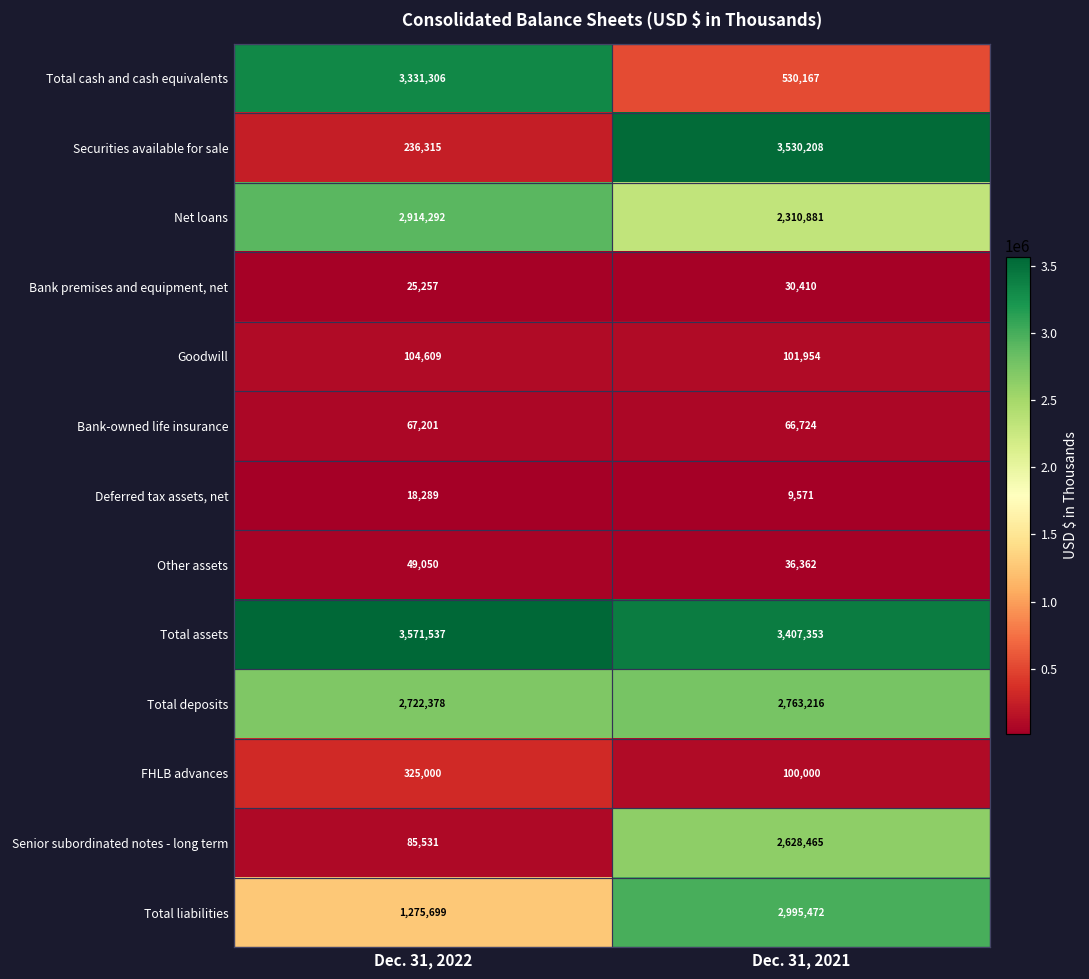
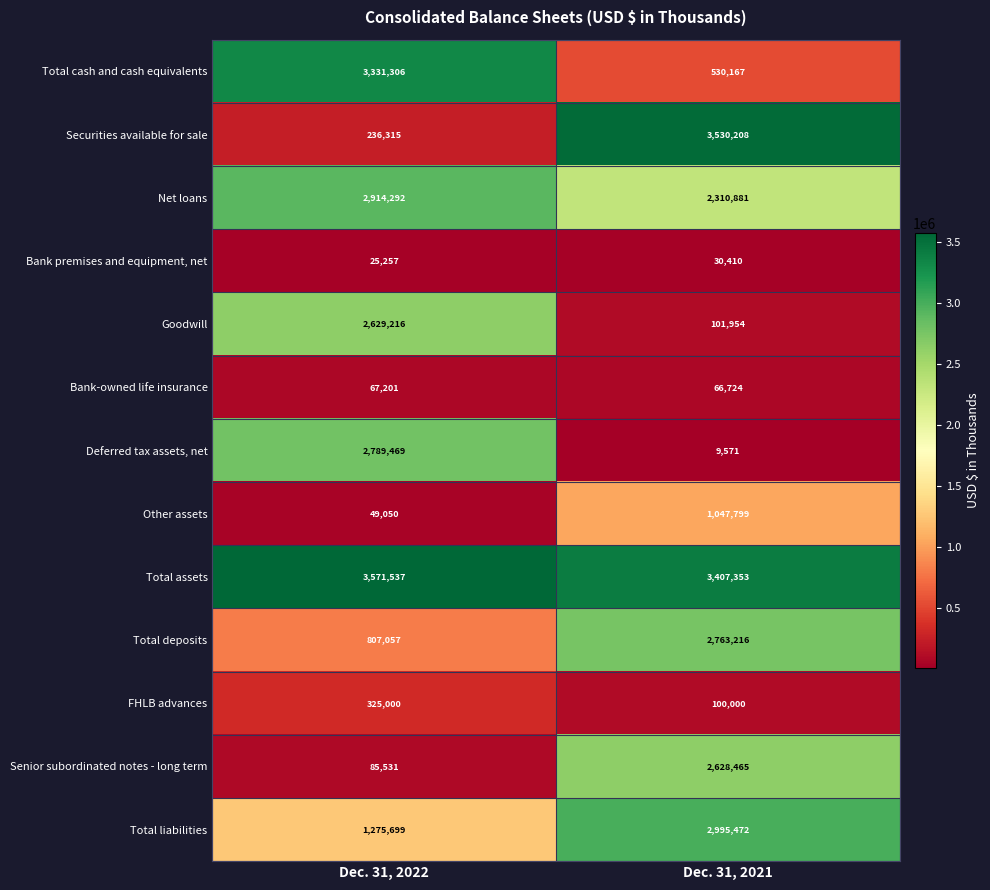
Goodwill, Dec. 31, 2022: 104,609 -> 2,629,216
Deferred tax assets, net, Dec. 31, 2022: 18,289 -> 2,789,469
Other assets, Dec. 31, 2021: 36,362 -> 1,047,799
Total deposits, Dec. 31, 2022: 2,722,378 -> 807,057
